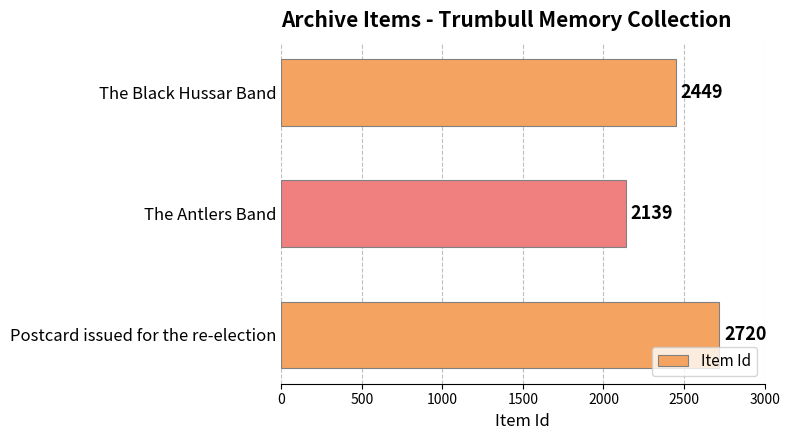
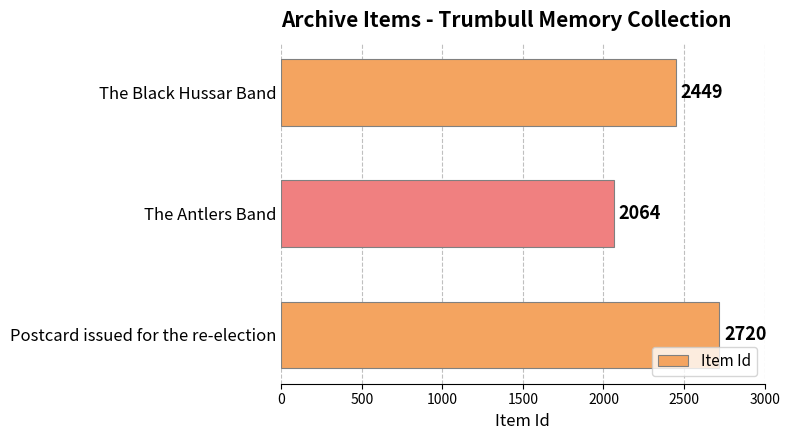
The Antlers Band: 2139 -> 2064
